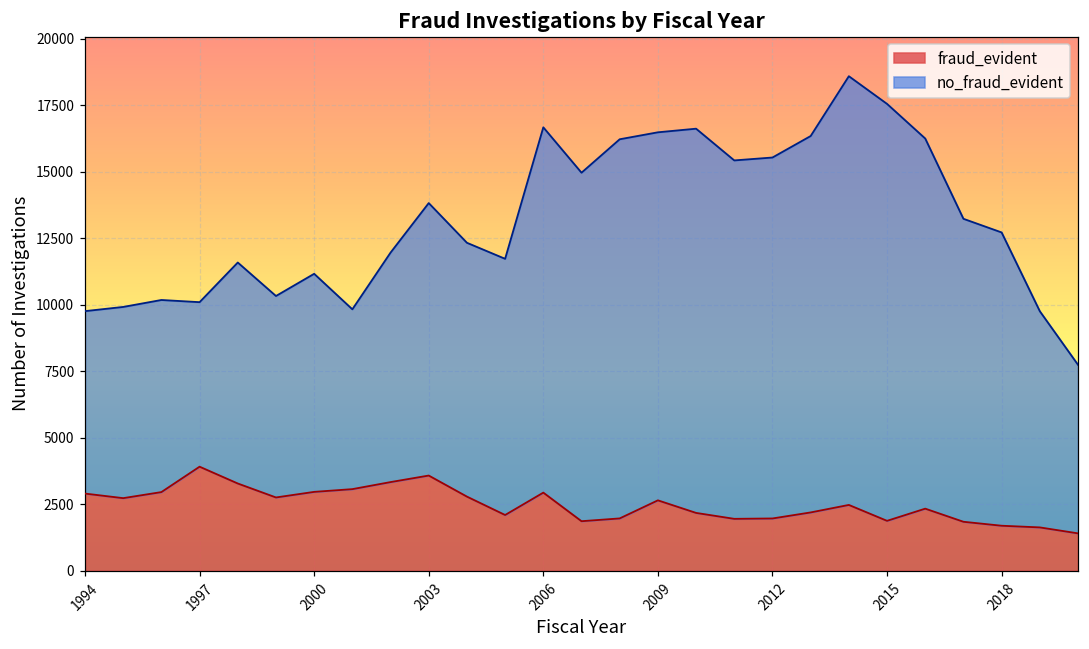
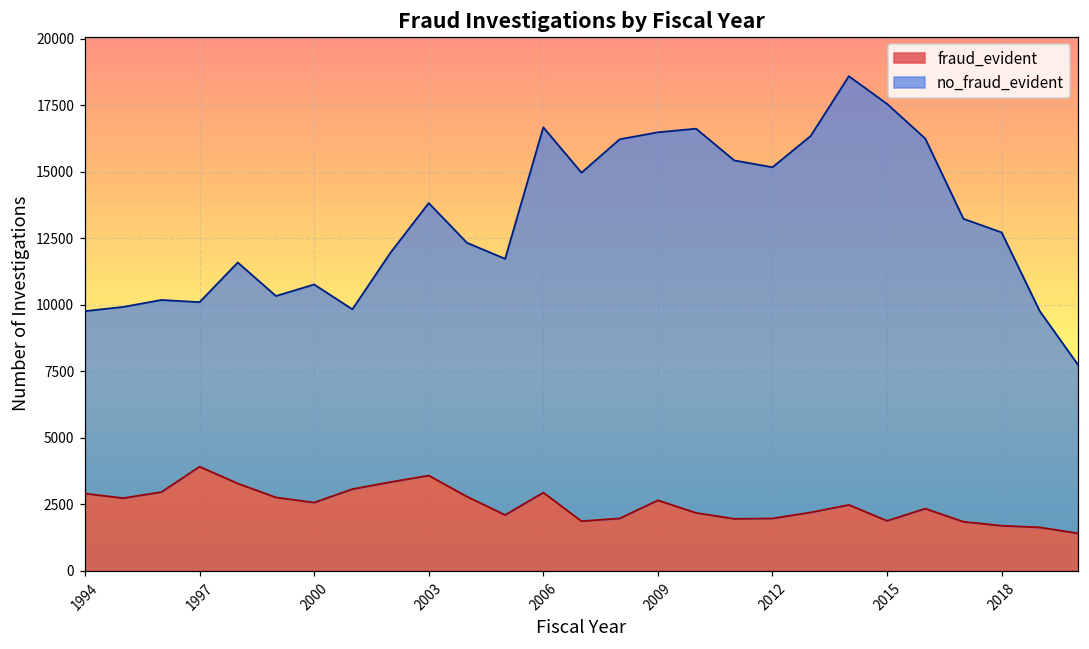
fraud_evident, 2000: 3000 -> 2600
no_fraud_evident, 2012: 13600 -> 13200
